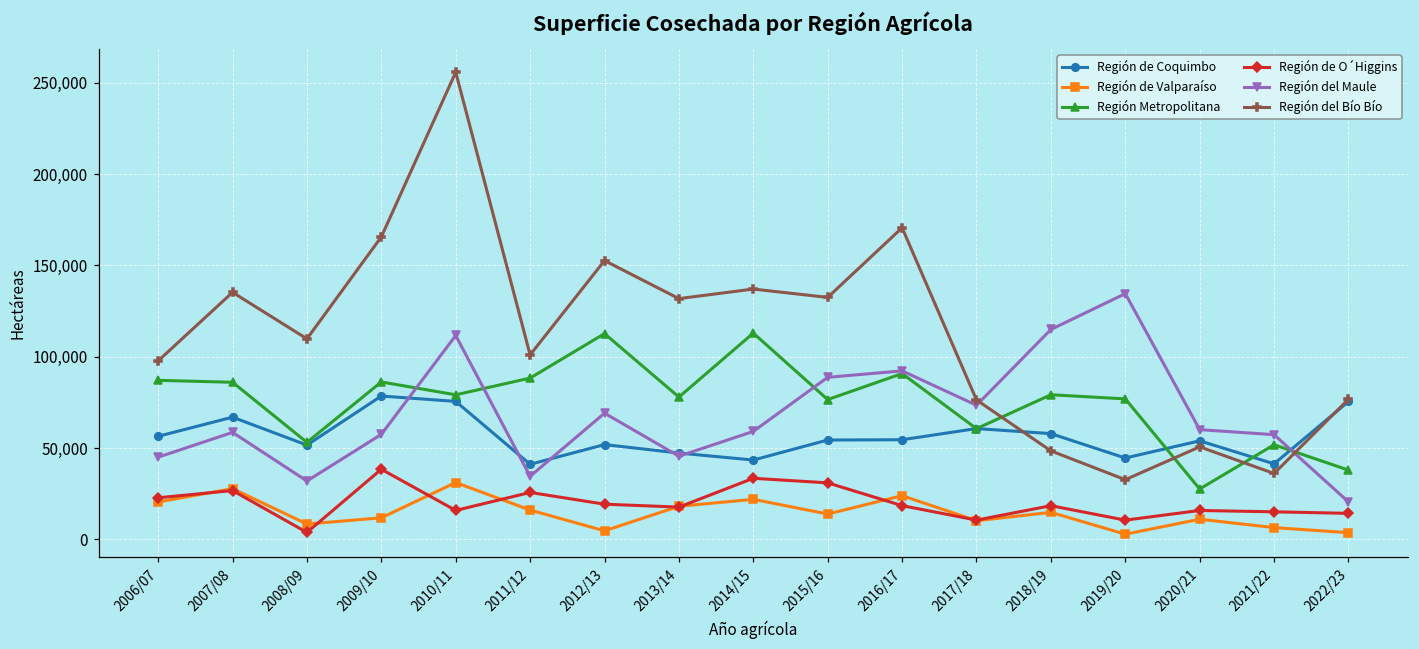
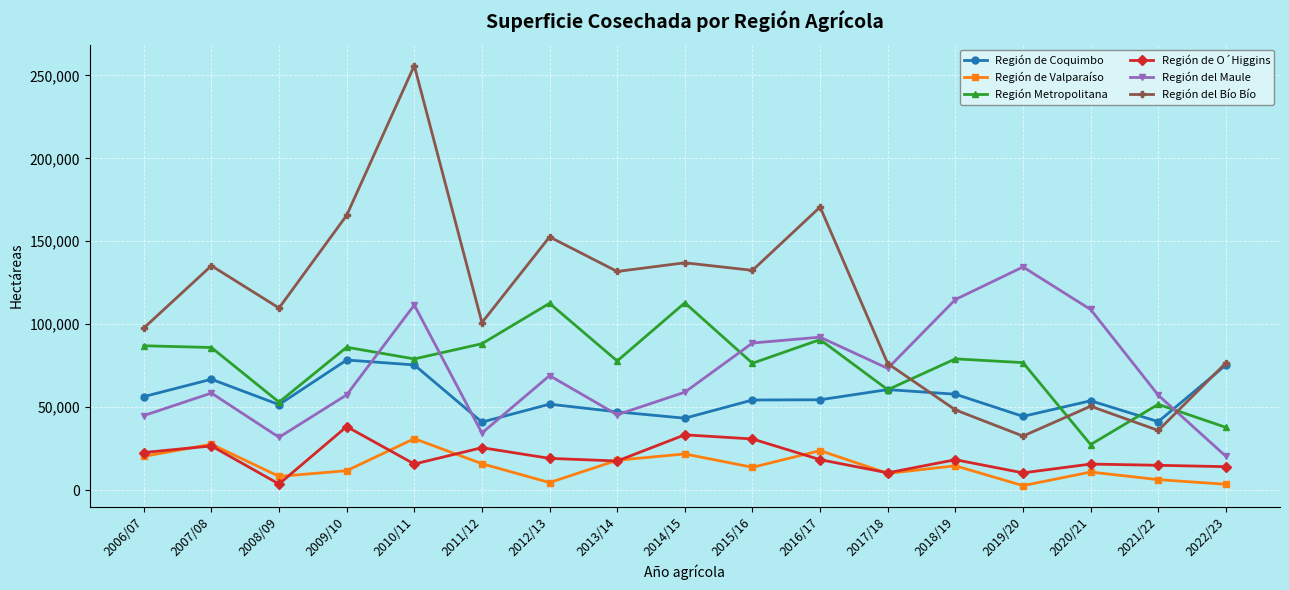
Región del Maule, 2020/21: 60,000 -> 109,000
